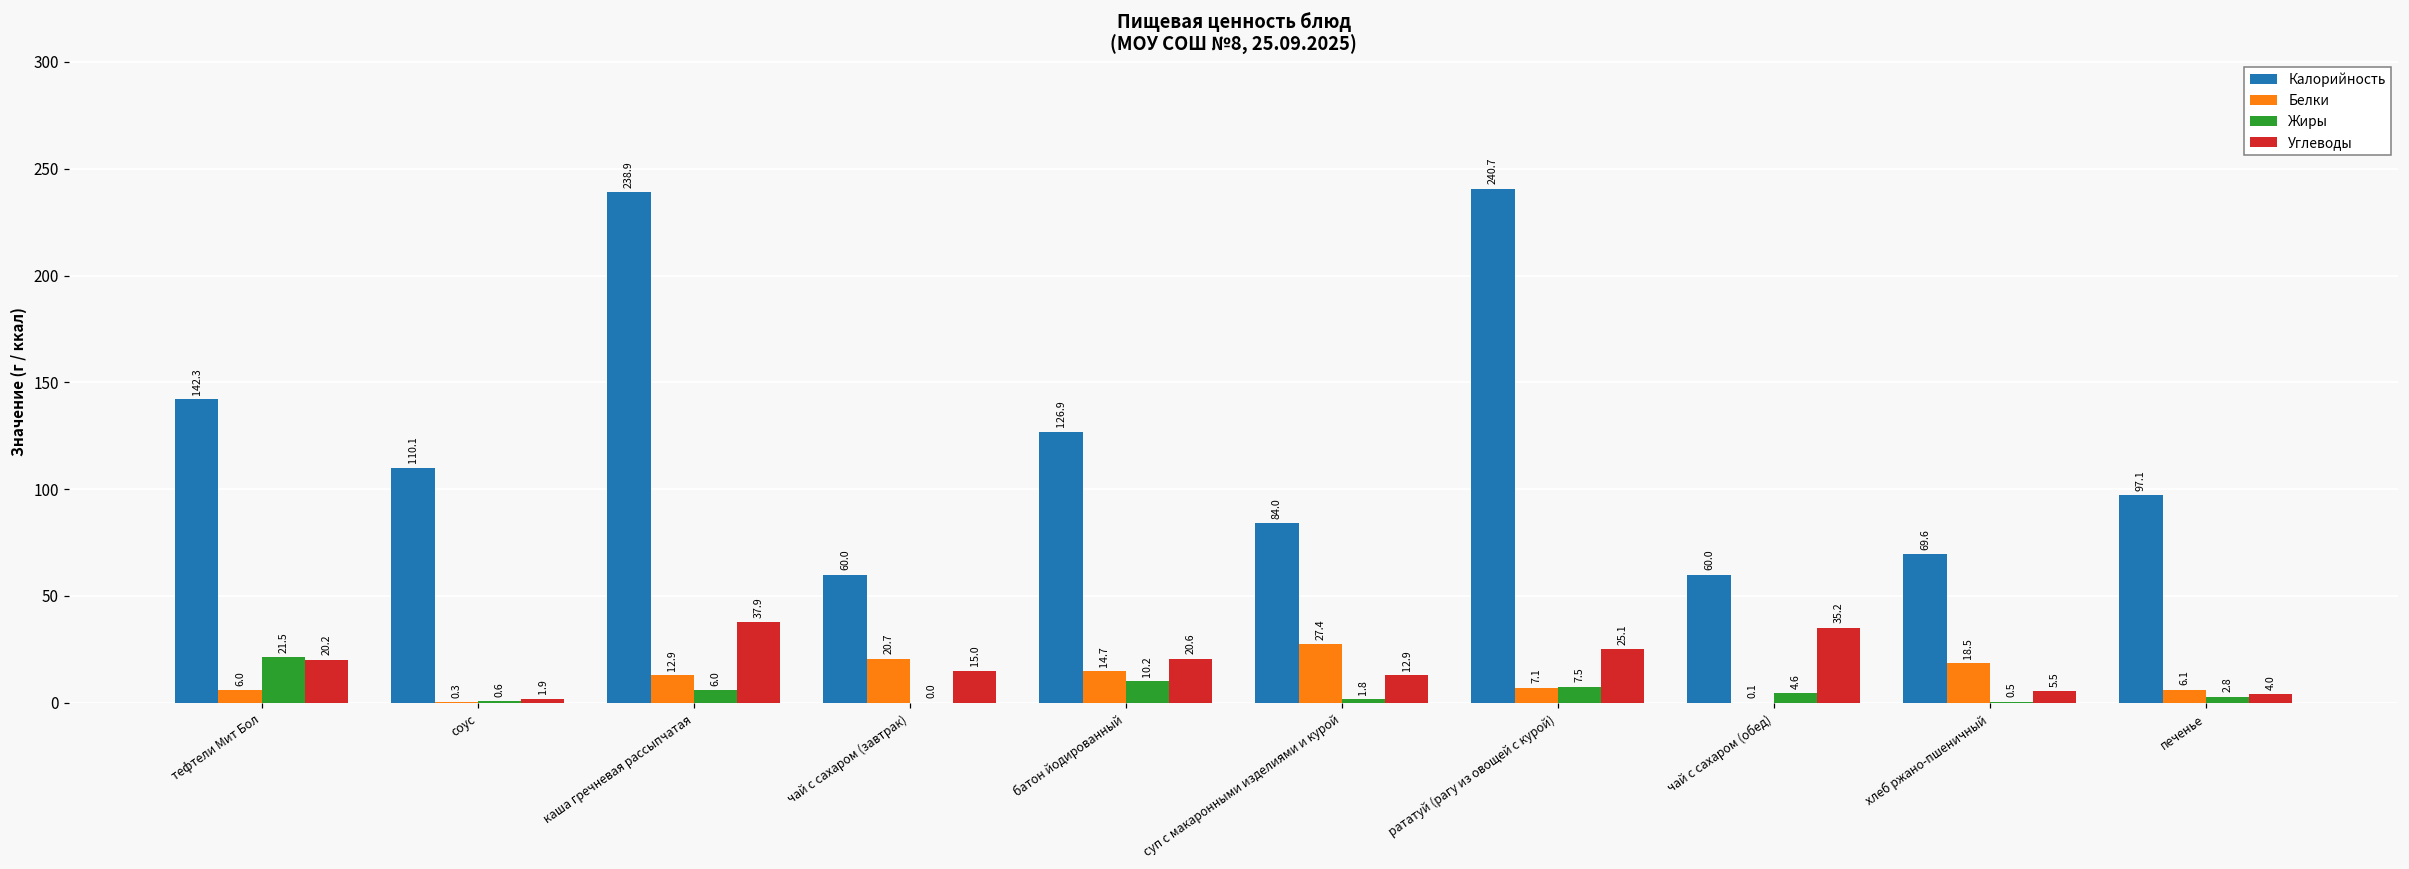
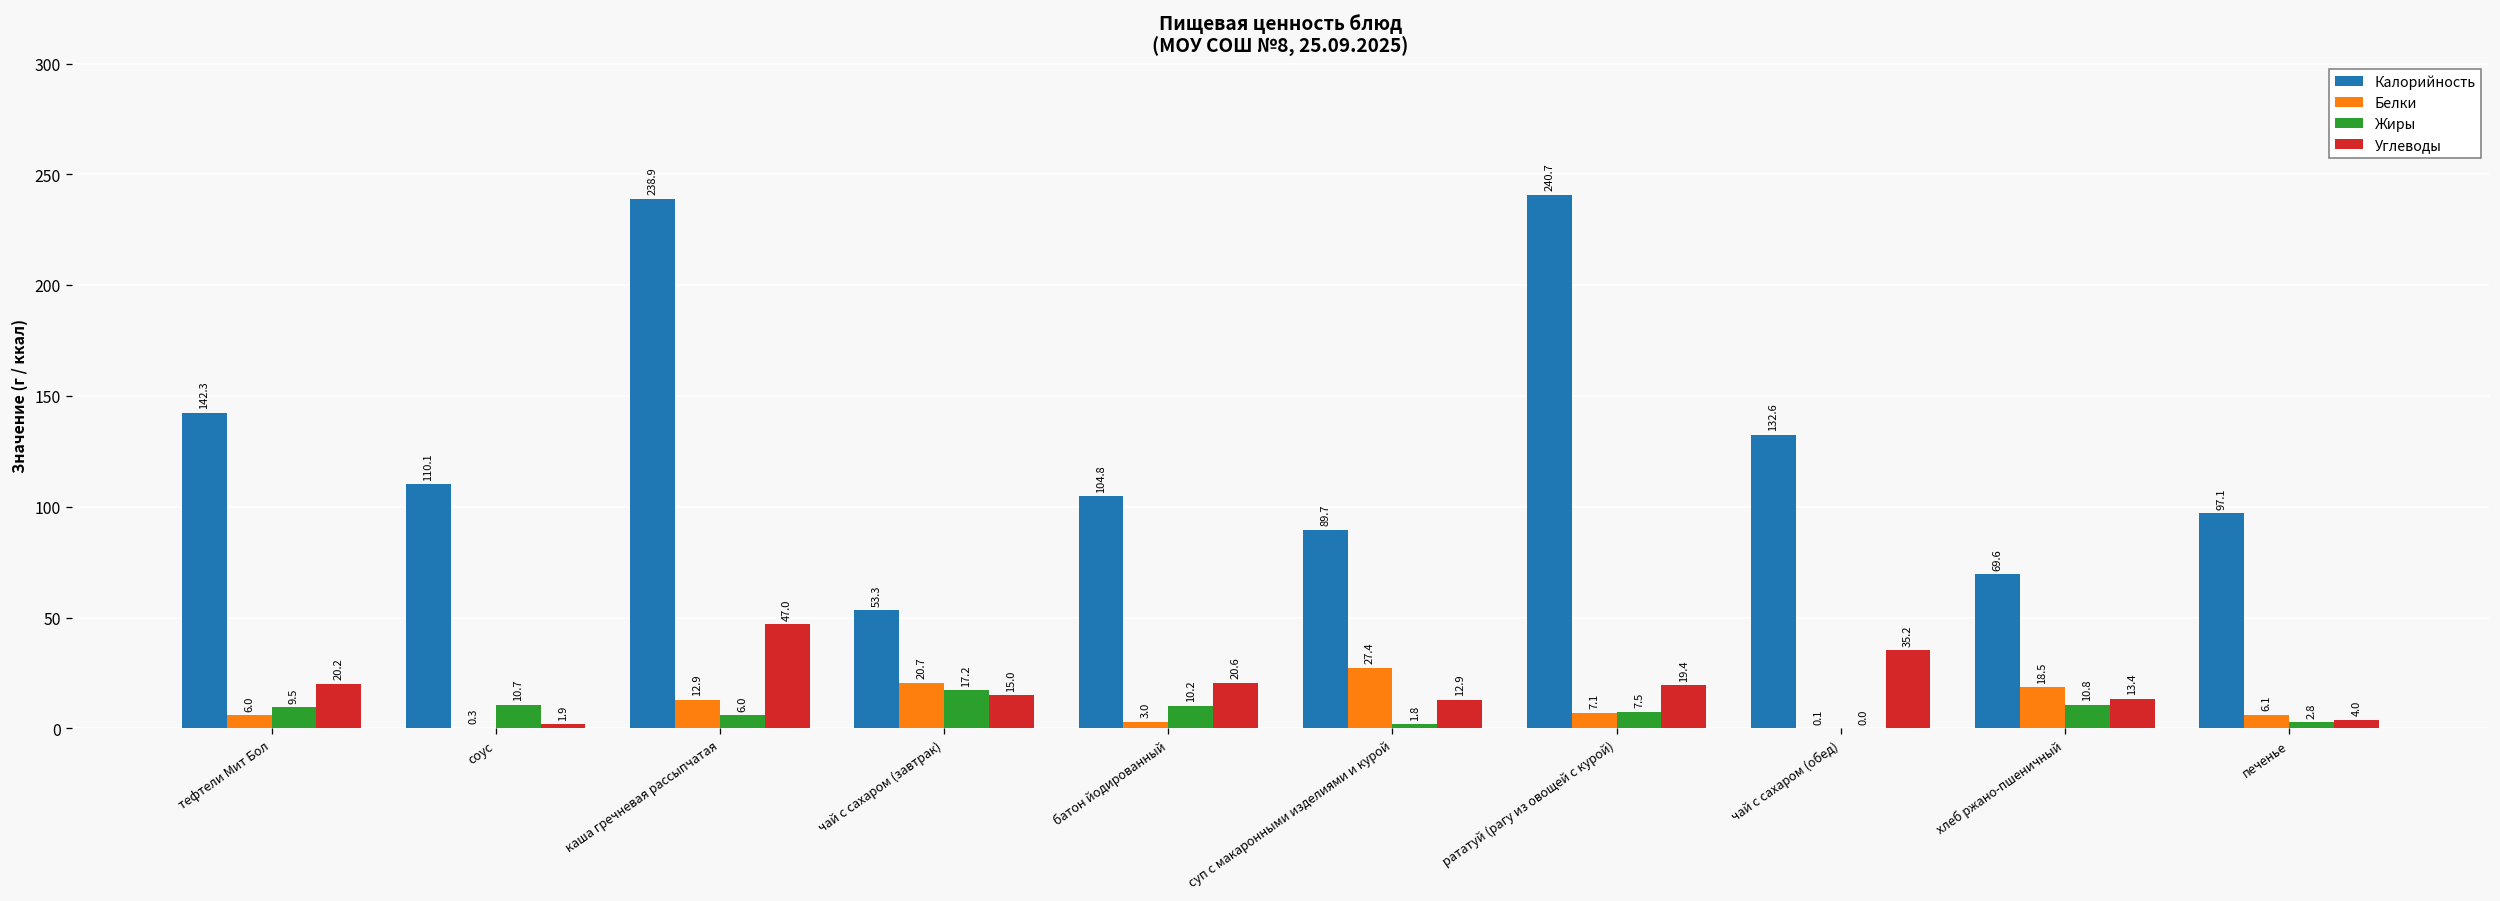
Жиры, тефтели Мит Бол: 21.5 -> 9.5
Жиры, соус: 0.6 -> 10.7
Углеводы, каша гречневая рассыпчатая: 37.9 -> 47.0
Калорийность, чай с сахаром (завтрак): 60.0 -> 53.3
Жиры, чай с сахаром (завтрак): 0.0 -> 17.2
Калорийность, батон йодированный: 126.9 -> 104.8
Белки, батон йодированный: 14.7 -> 3.0
Калорийность, суп с макаронными изделиями и курой: 84.0 -> 89.7
Углеводы, рататуй (рагу из овощей с курой): 25.1 -> 19.4
Калорийность, чай с сахаром (обед): 60.0 -> 132.6
Жиры, чай с сахаром (обед): 4.6 -> 0.0
Жиры, хлеб ржано-пшеничный: 0.5 -> 10.8
Углеводы, хлеб ржано-пшеничный: 5.5 -> 13.4
